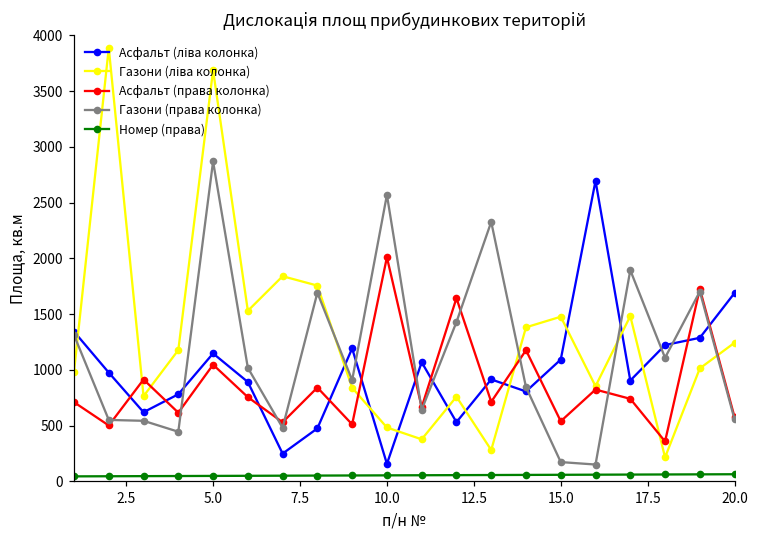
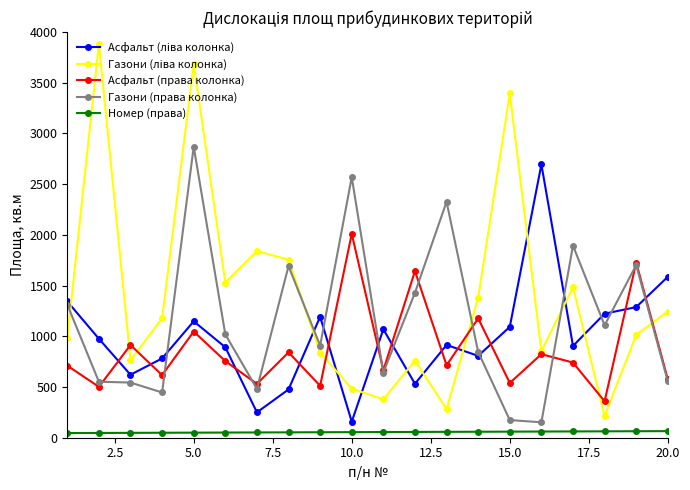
Газони (ліва колонка), 15.0: 1480 -> 3400
Асфальт (ліва колонка), 20.0: 1690 -> 1590
